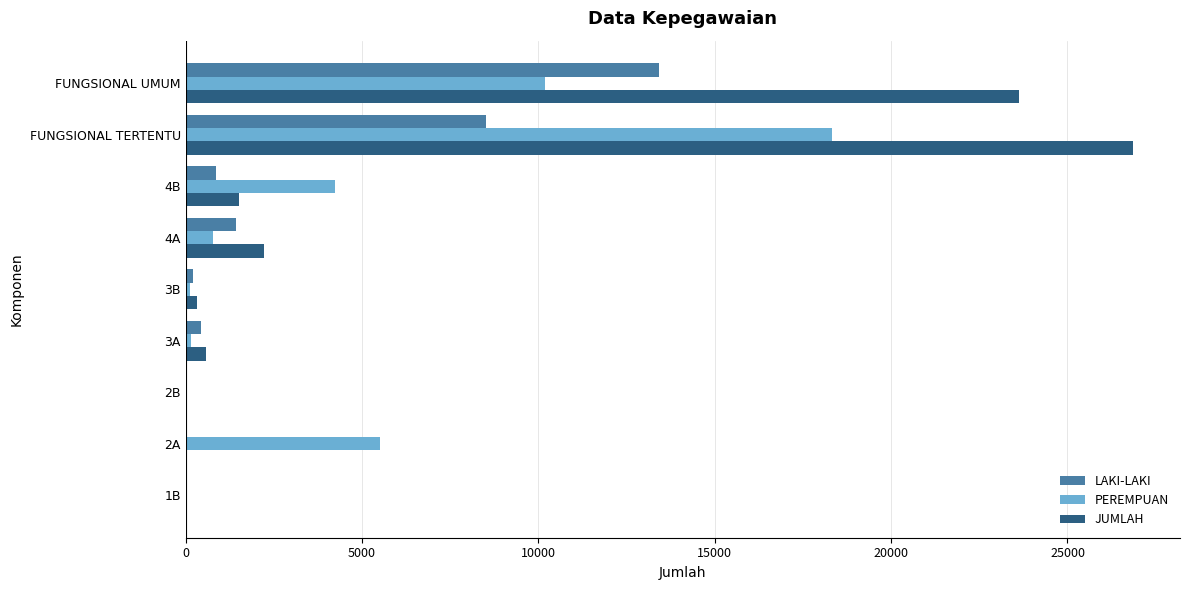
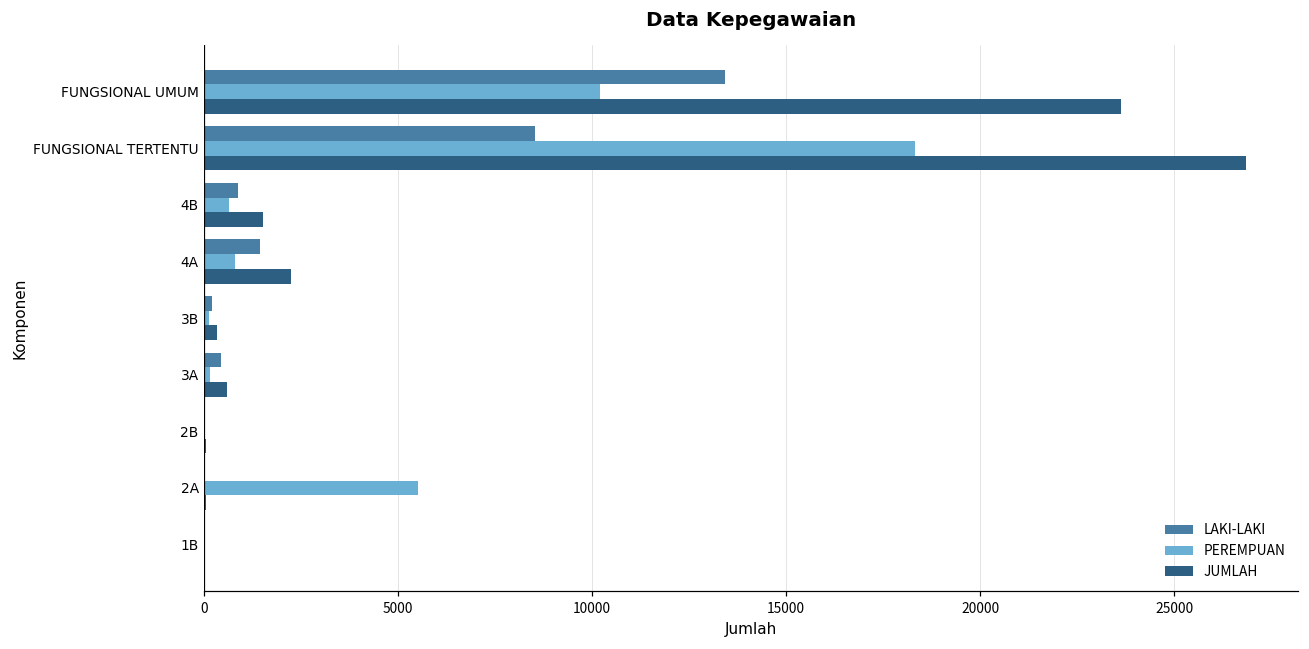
PEREMPUAN, 4B: 4200 -> 700
